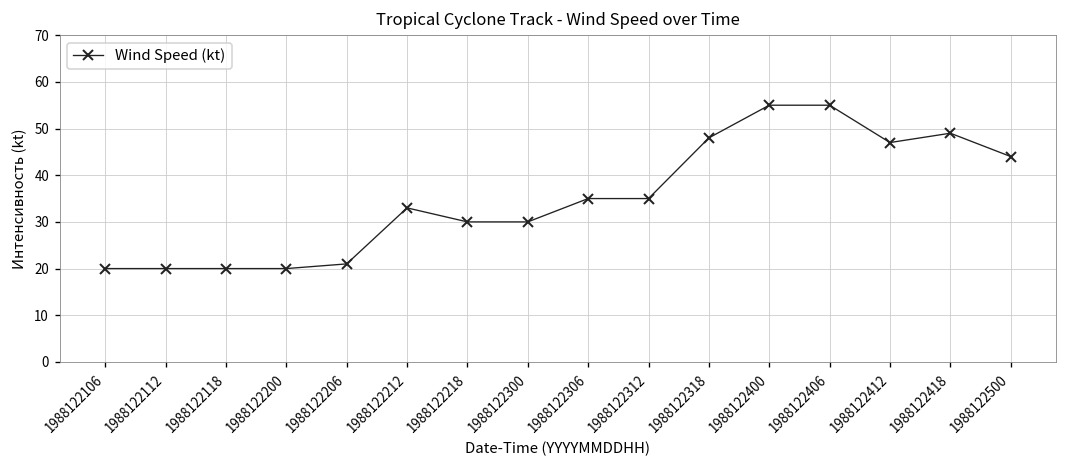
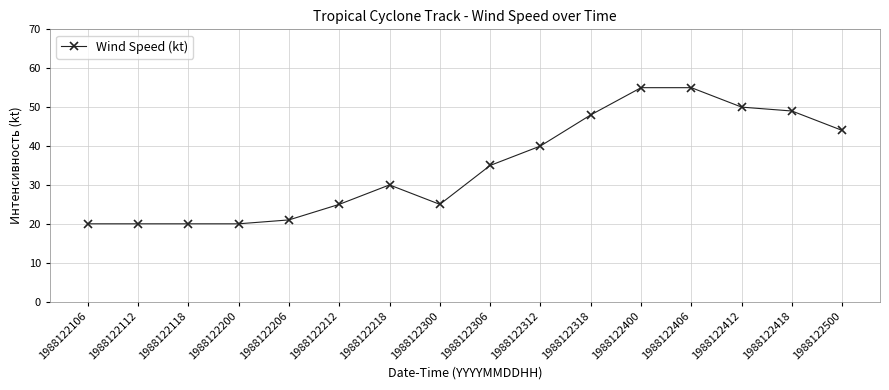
1988122212: 33 -> 25
1988122300: 30 -> 25
1988122312: 35 -> 40
1988122412: 47 -> 50
